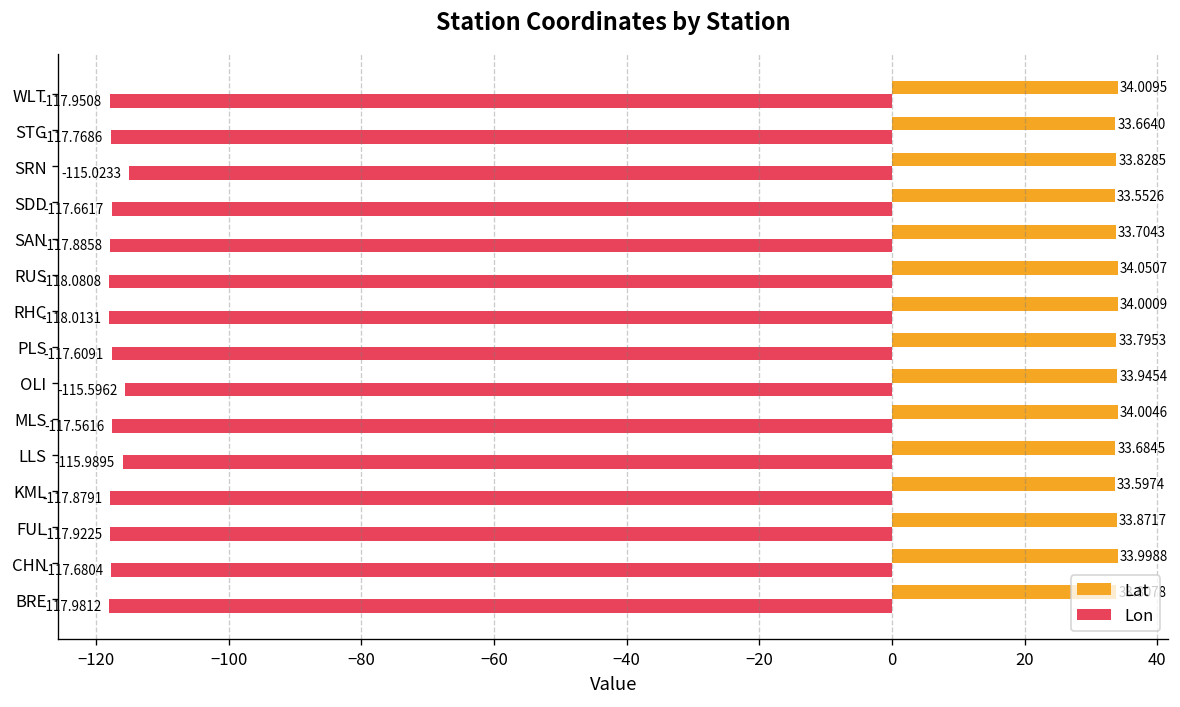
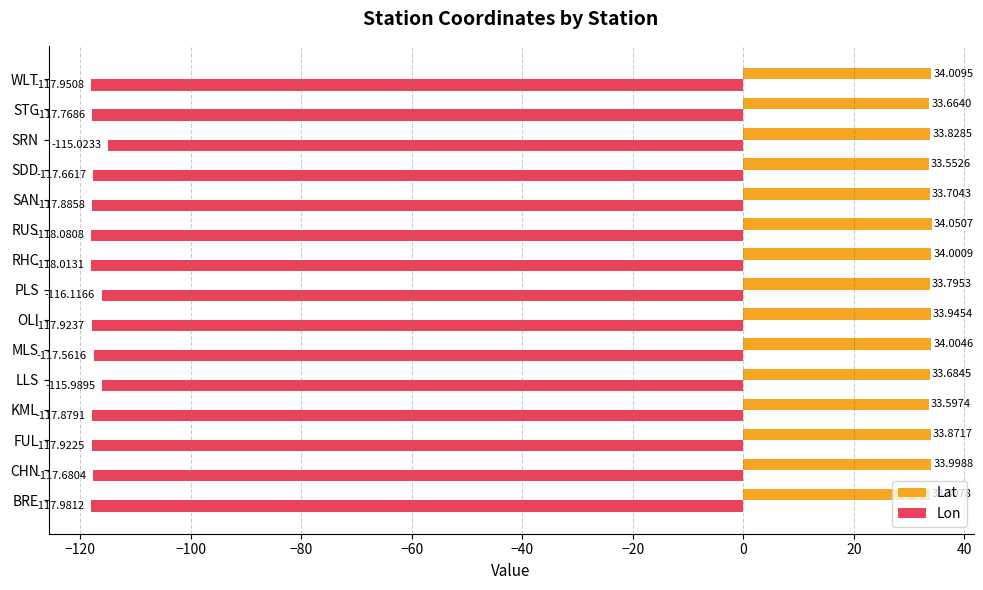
Lon, PLS: -117.6091 -> -116.1166
Lon, OLI: -115.5962 -> -117.9237
